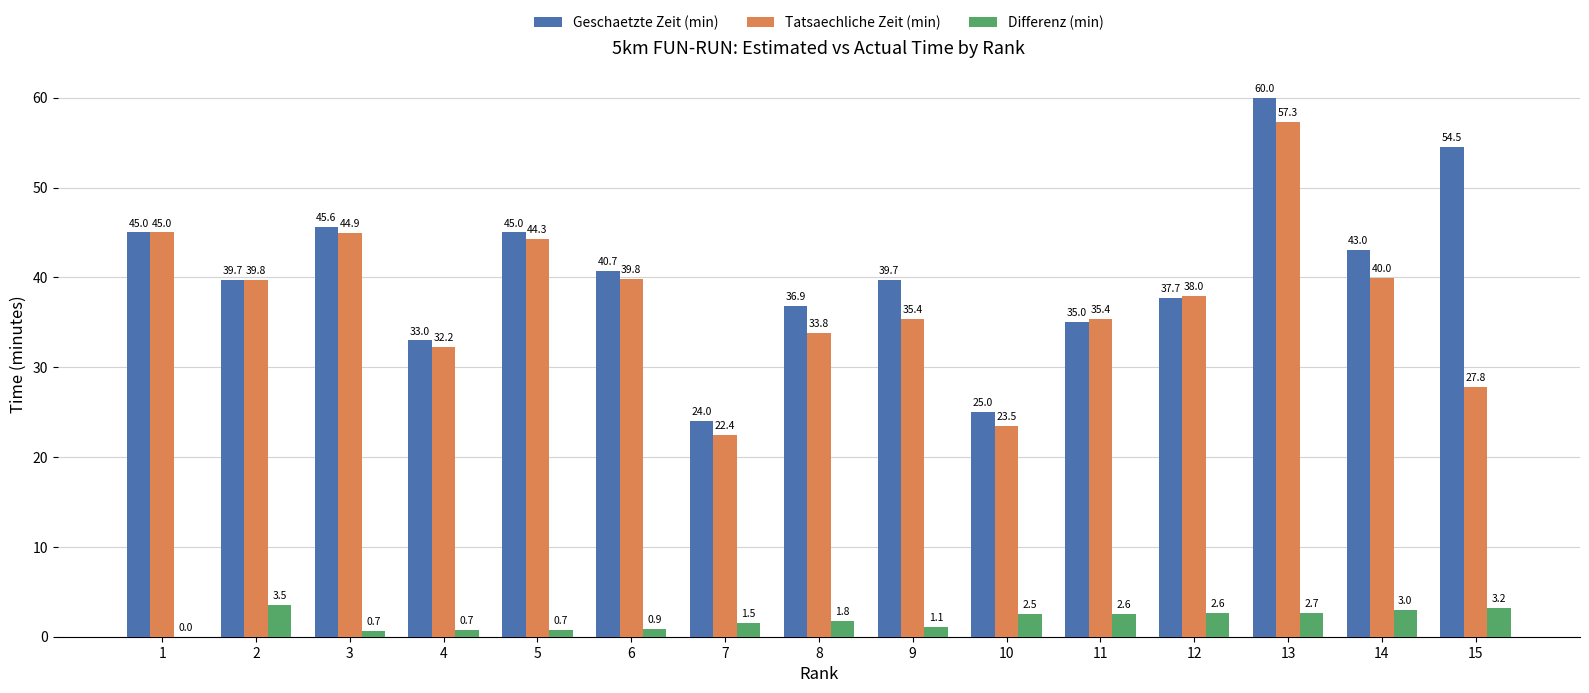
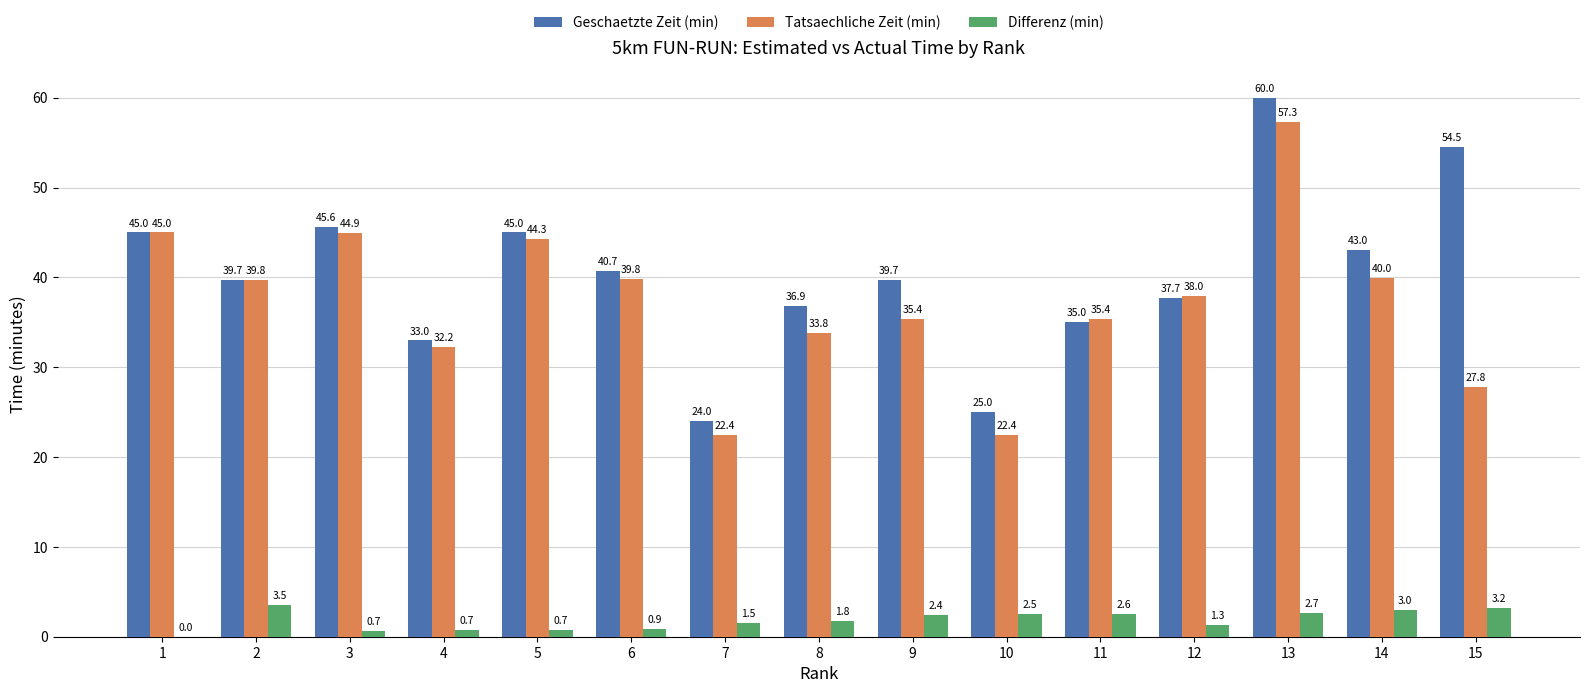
Differenz (min), 9: 1.1 -> 2.4
Tatsaechliche Zeit (min), 10: 23.5 -> 22.4
Differenz (min), 12: 2.6 -> 1.3
